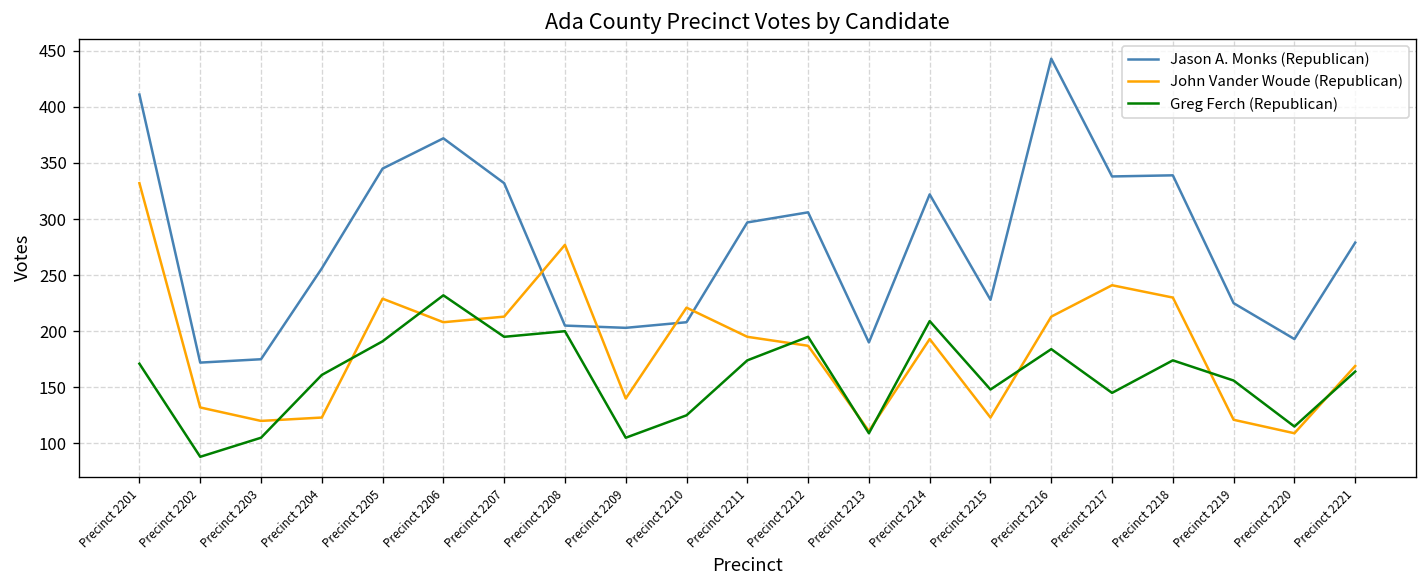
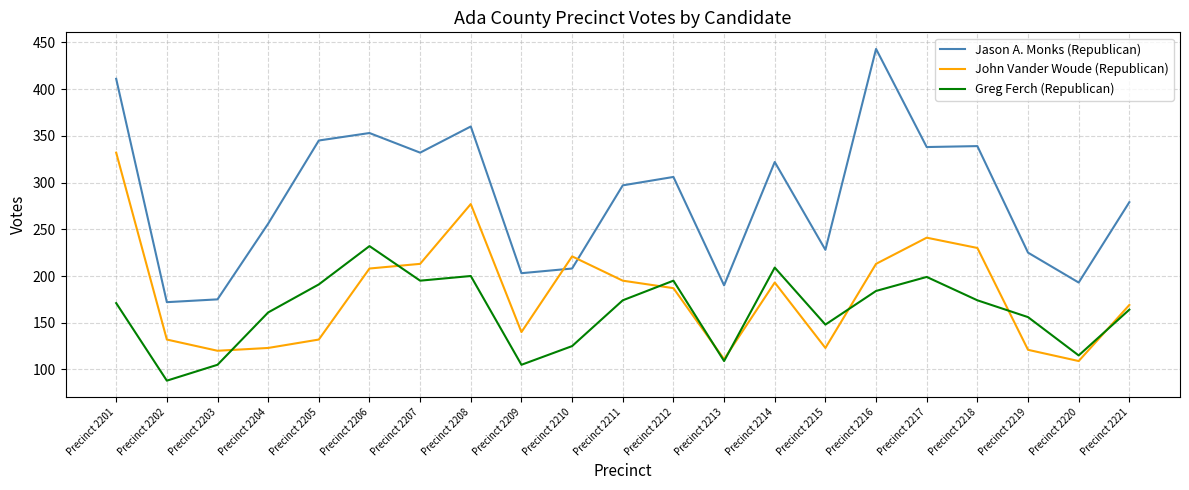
John Vander Woude (Republican), Precinct 2205: 230 -> 130
Jason A. Monks (Republican), Precinct 2206: 370 -> 350
Jason A. Monks (Republican), Precinct 2208: 210 -> 360
Greg Ferch (Republican), Precinct 2217: 150 -> 200
